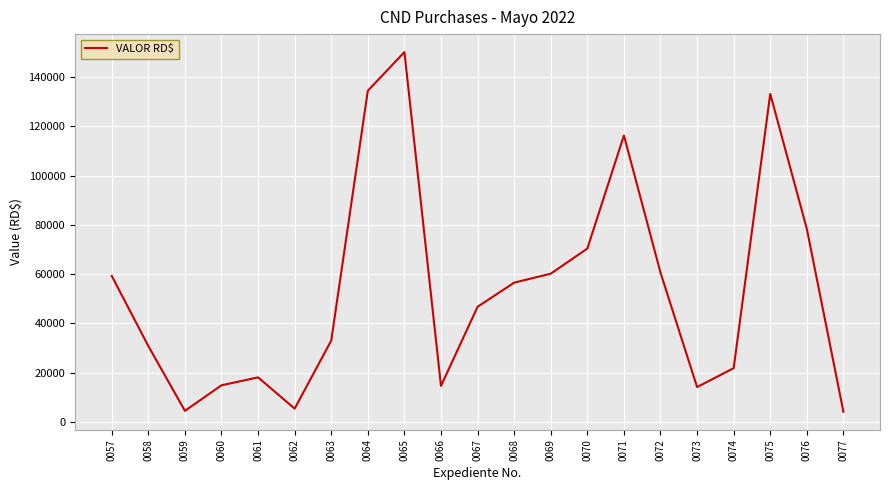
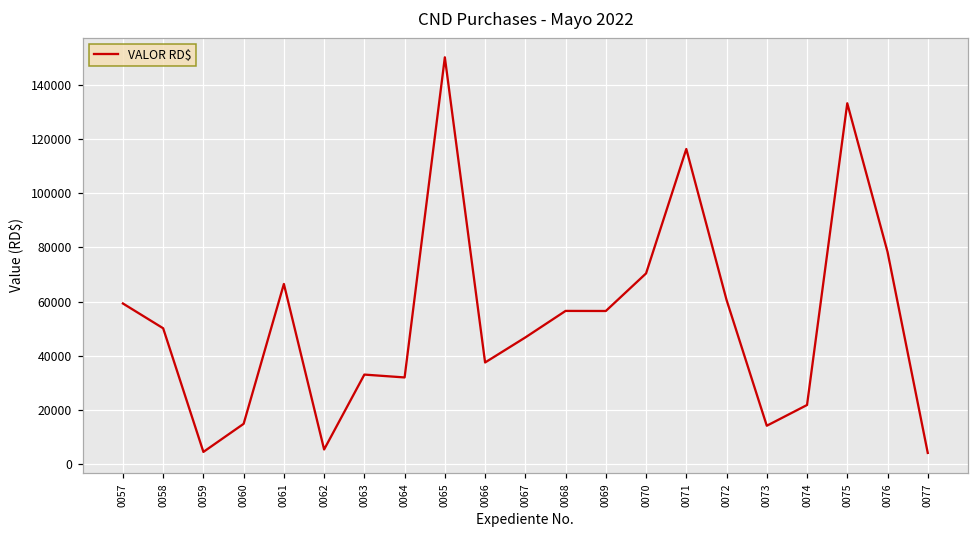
0058: 31000 -> 50000
0061: 18000 -> 66000
0064: 134000 -> 32000
0066: 15000 -> 38000
0069: 60000 -> 57000
